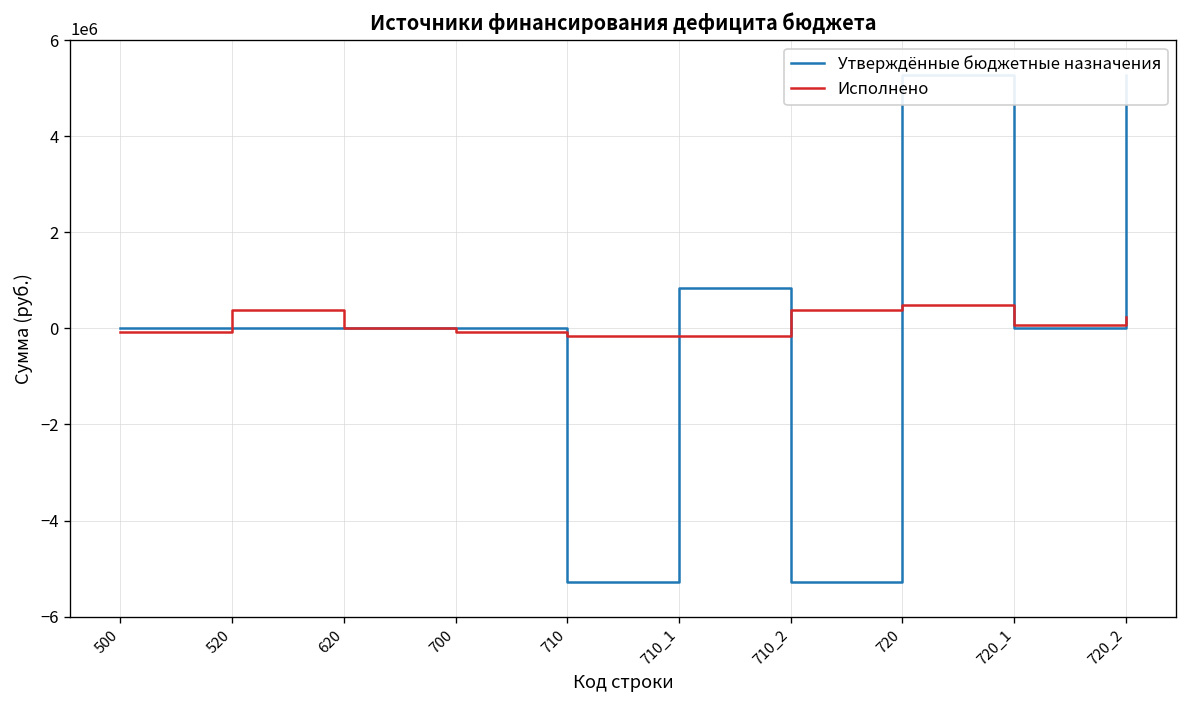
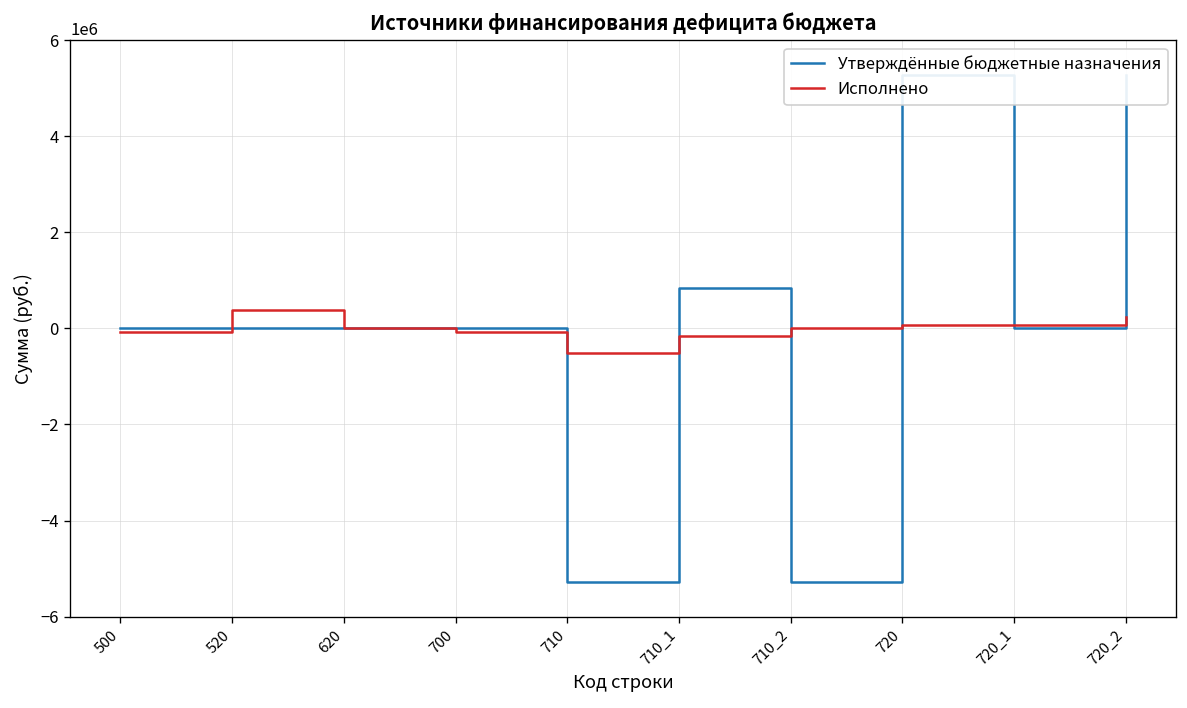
Исполнено, 710: -100000 -> -500000
Исполнено, 710_2: 400000 -> 0
Исполнено, 720: 500000 -> 100000
